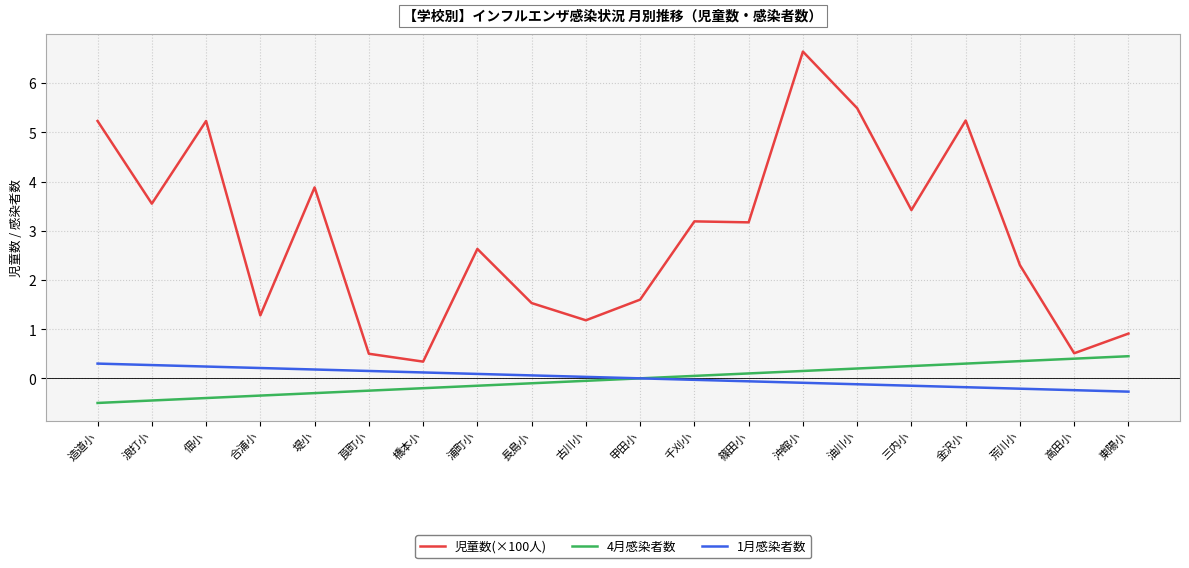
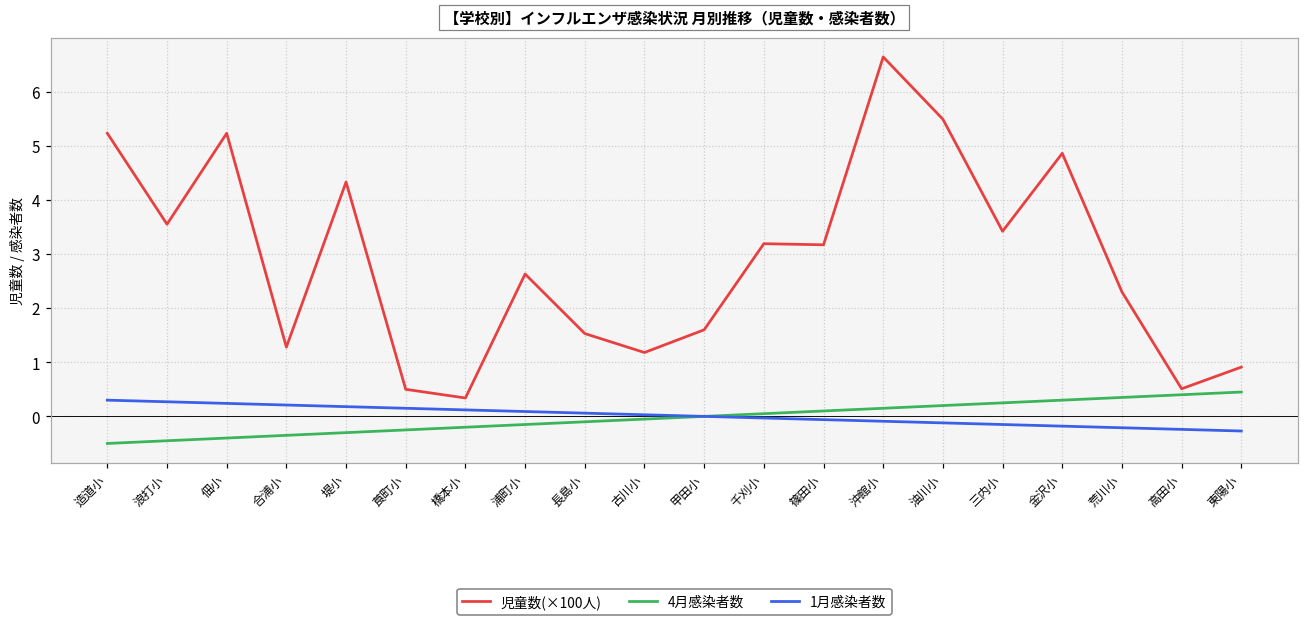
児童数(×100人), 堤小: 3.9 -> 4.3
児童数(×100人), 金沢小: 5.2 -> 4.9
